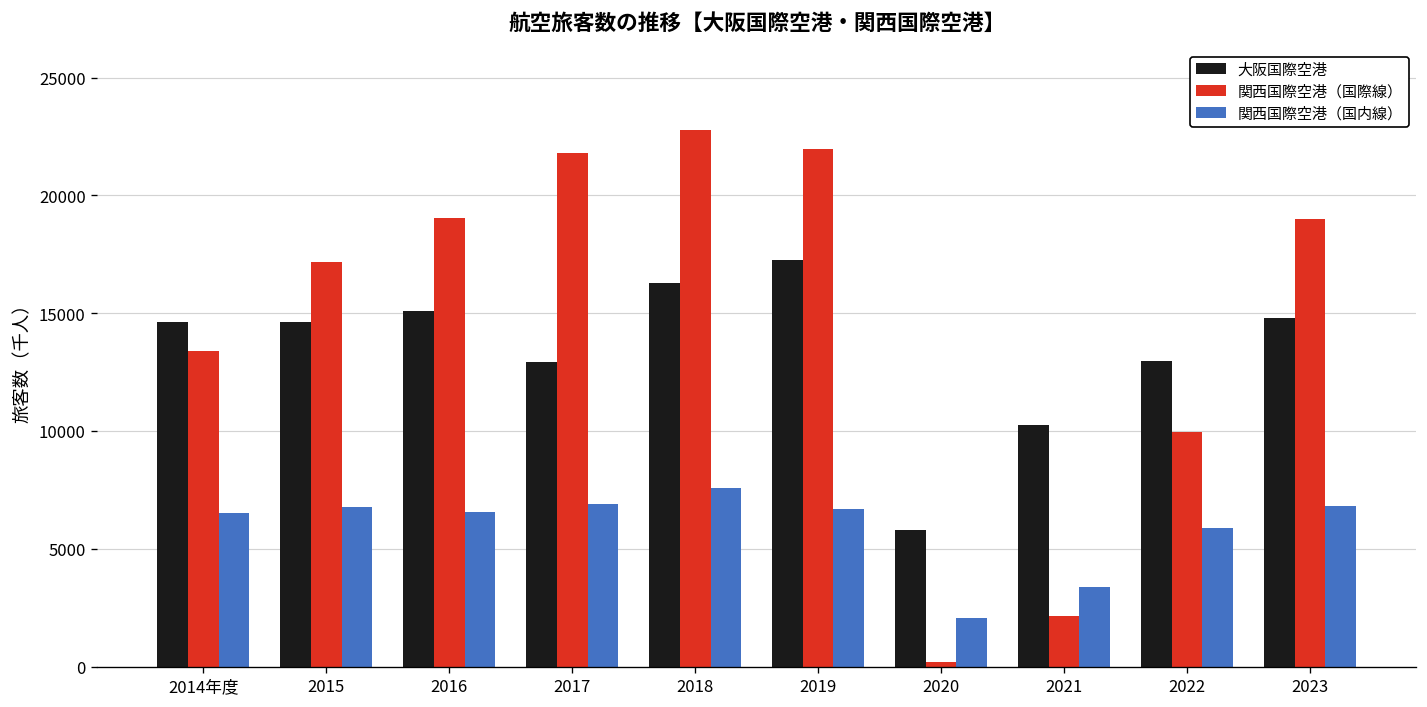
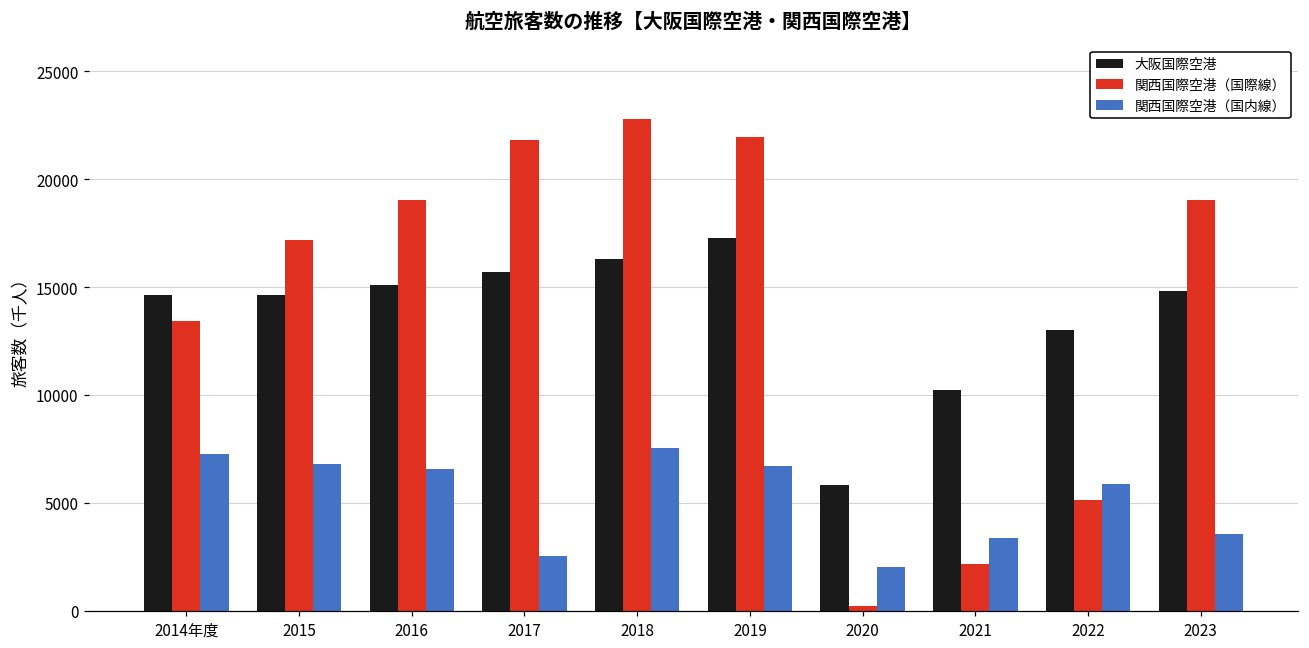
関西国際空港（国内線）, 2014年度: 6500 -> 7300
大阪国際空港, 2017: 12900 -> 15700
関西国際空港（国内線）, 2017: 6900 -> 2600
関西国際空港（国際線）, 2022: 10000 -> 5100
関西国際空港（国内線）, 2023: 6800 -> 3500
